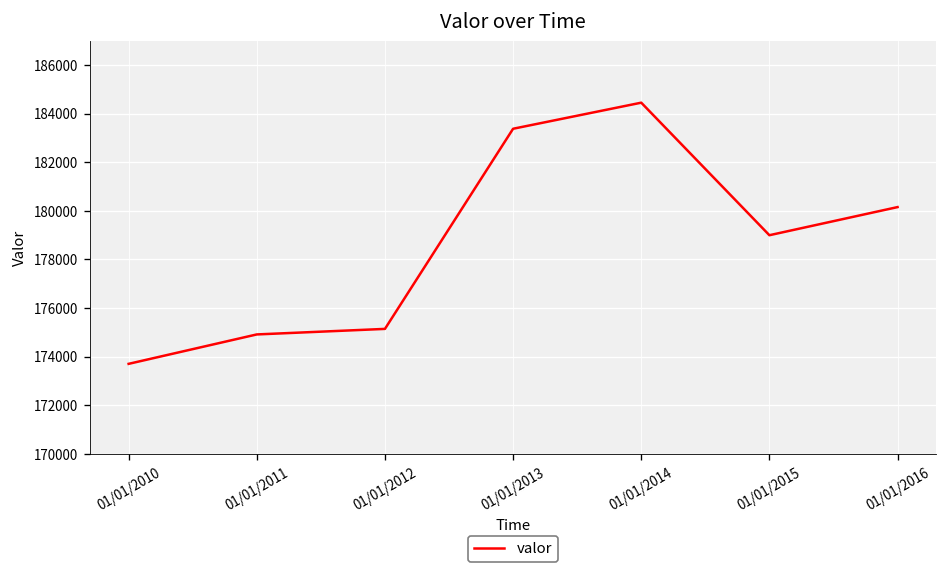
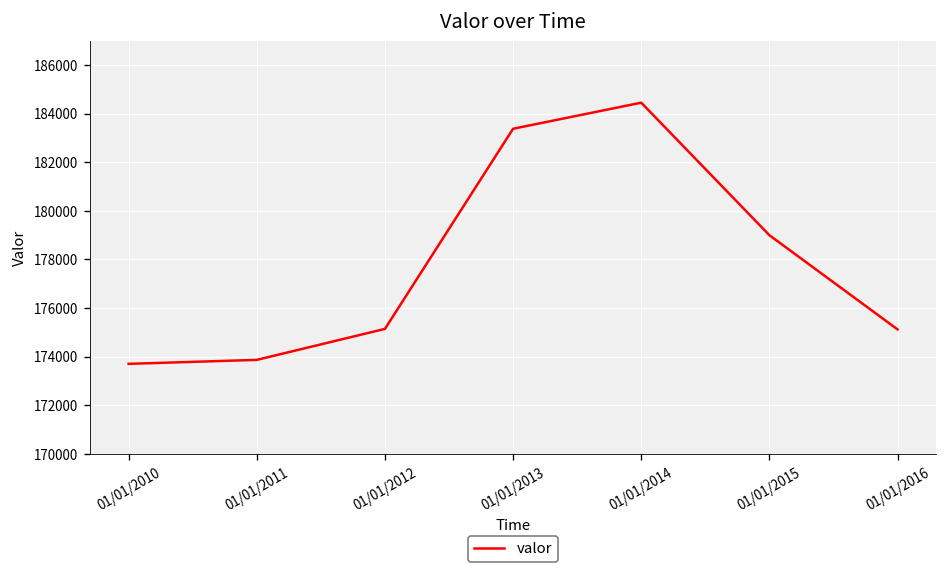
01/01/2011: 174900 -> 173900
01/01/2016: 180200 -> 175100
